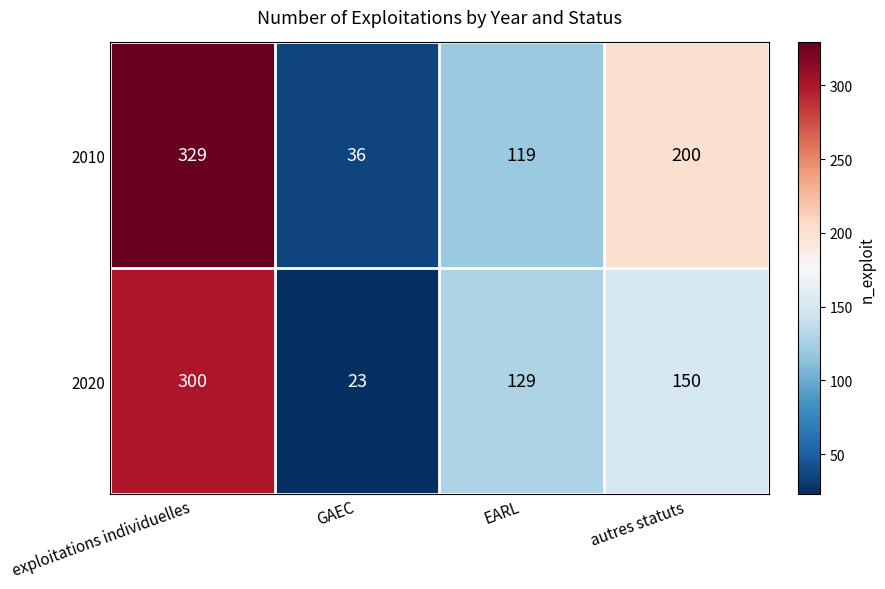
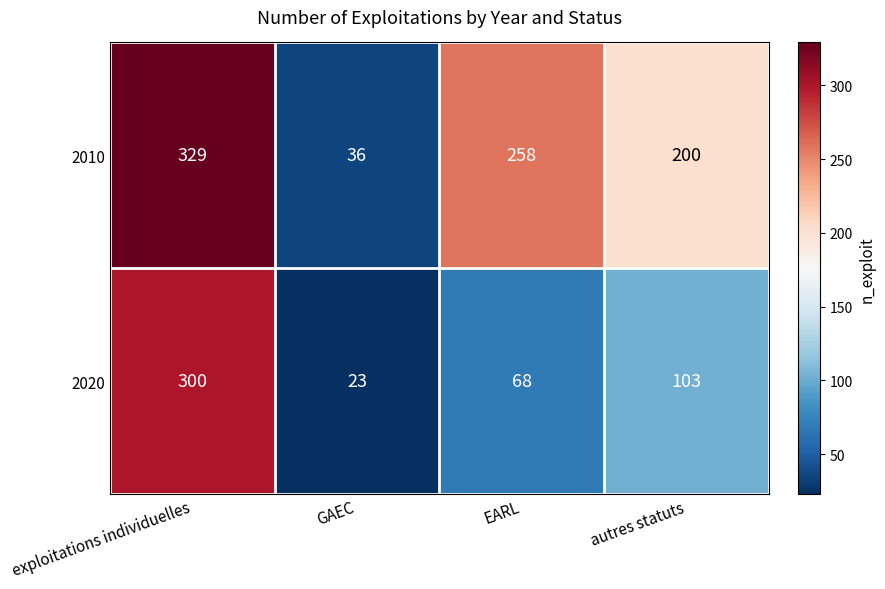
2010, EARL: 119 -> 258
2020, EARL: 129 -> 68
2020, autres statuts: 150 -> 103
